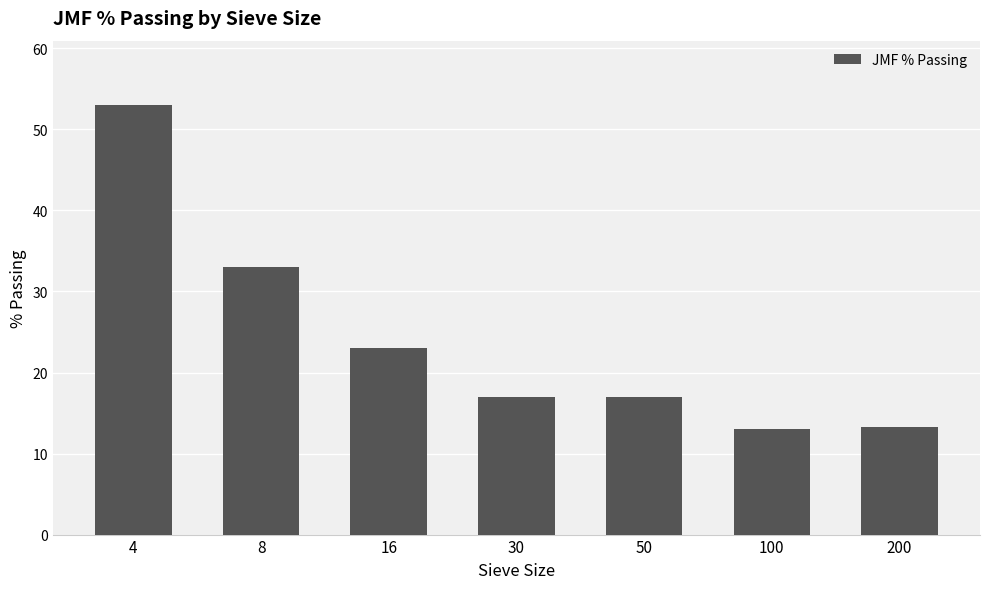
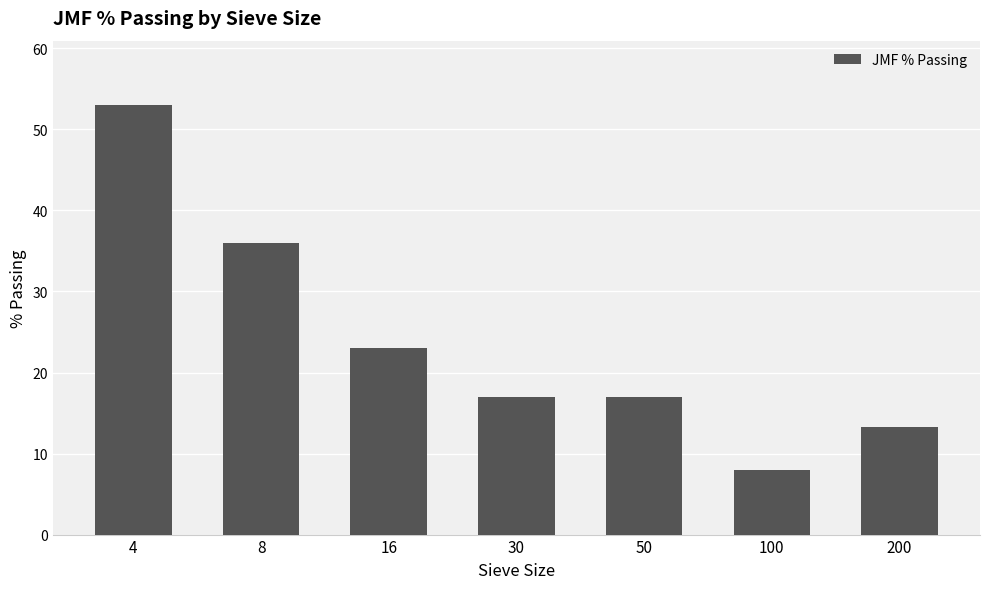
8: 33 -> 36
100: 13 -> 8
